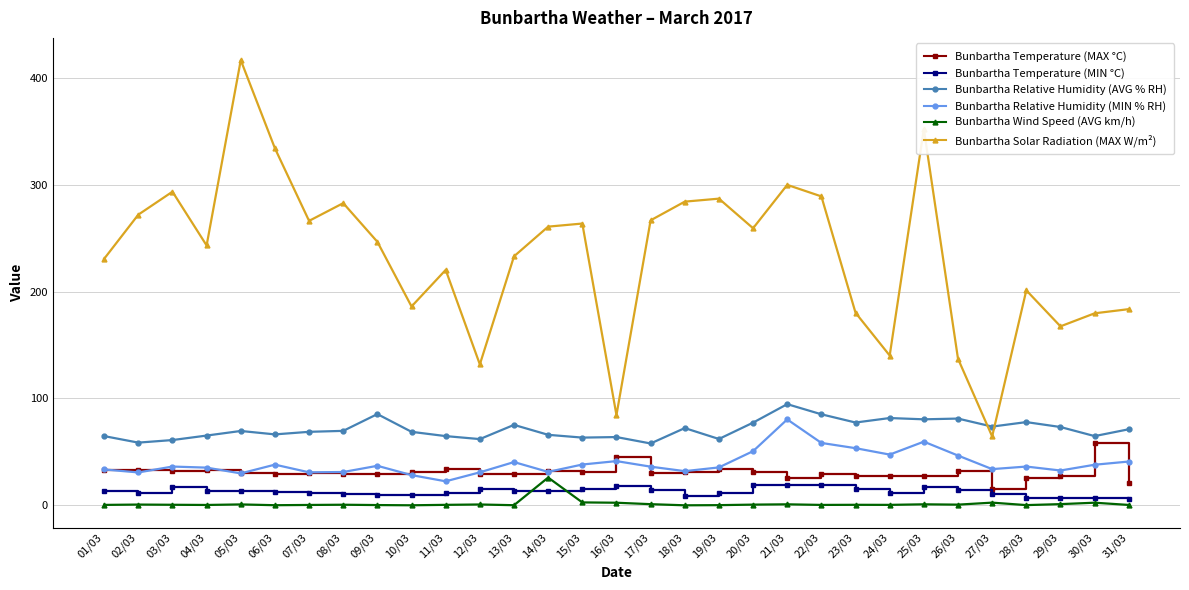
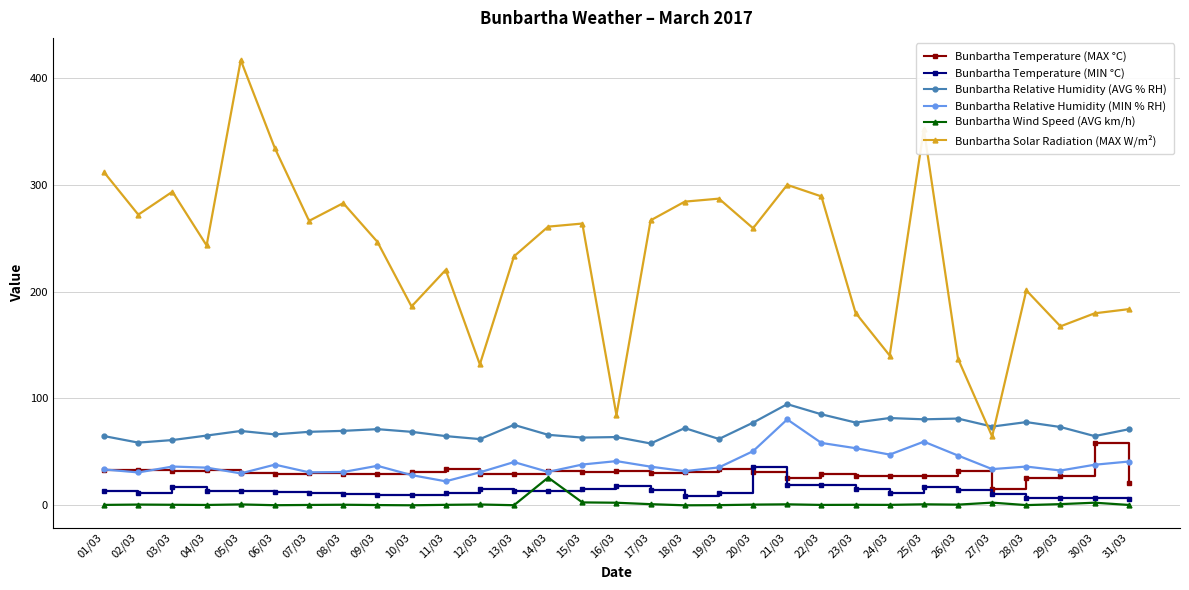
Bunbartha Solar Radiation (MAX W/m²), 01/03: 231 -> 312
Bunbartha Relative Humidity (AVG % RH), 09/03: 85 -> 71
Bunbartha Temperature (MAX °C), 16/03: 45 -> 32
Bunbartha Temperature (MIN °C), 20/03: 19 -> 36
